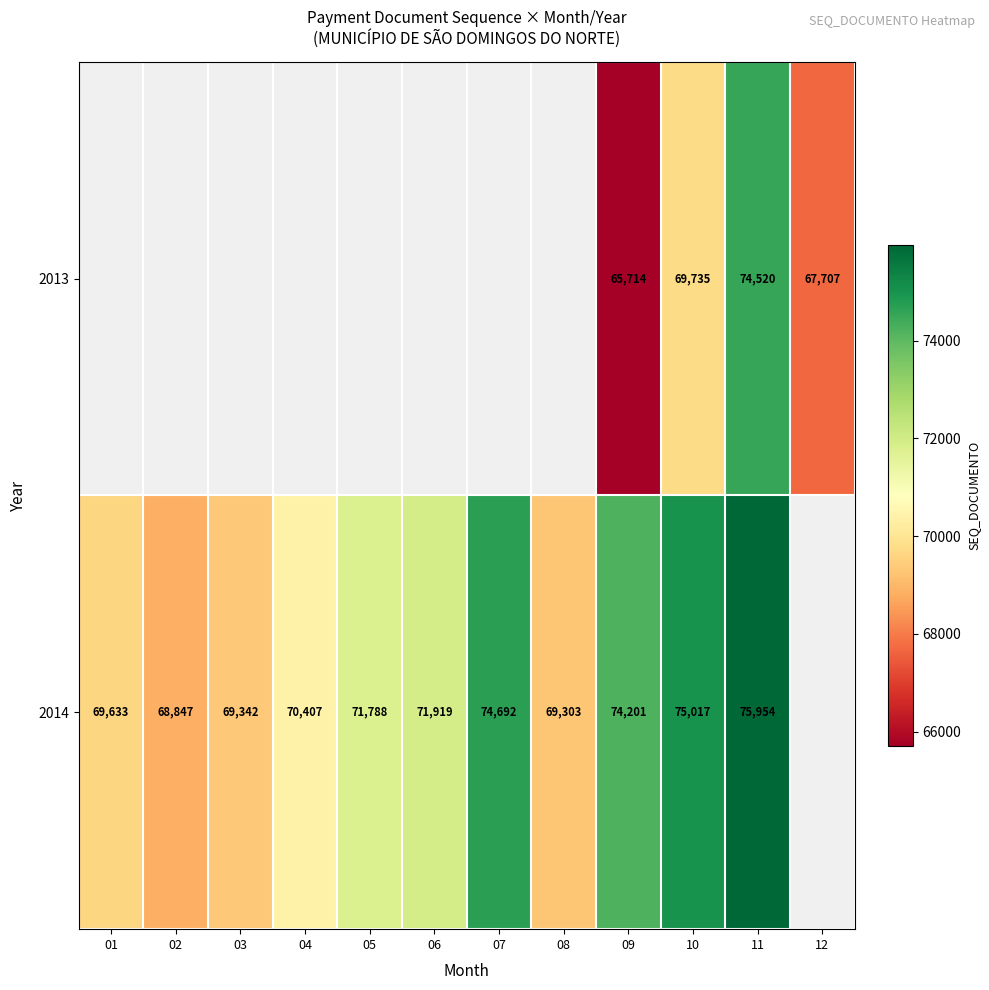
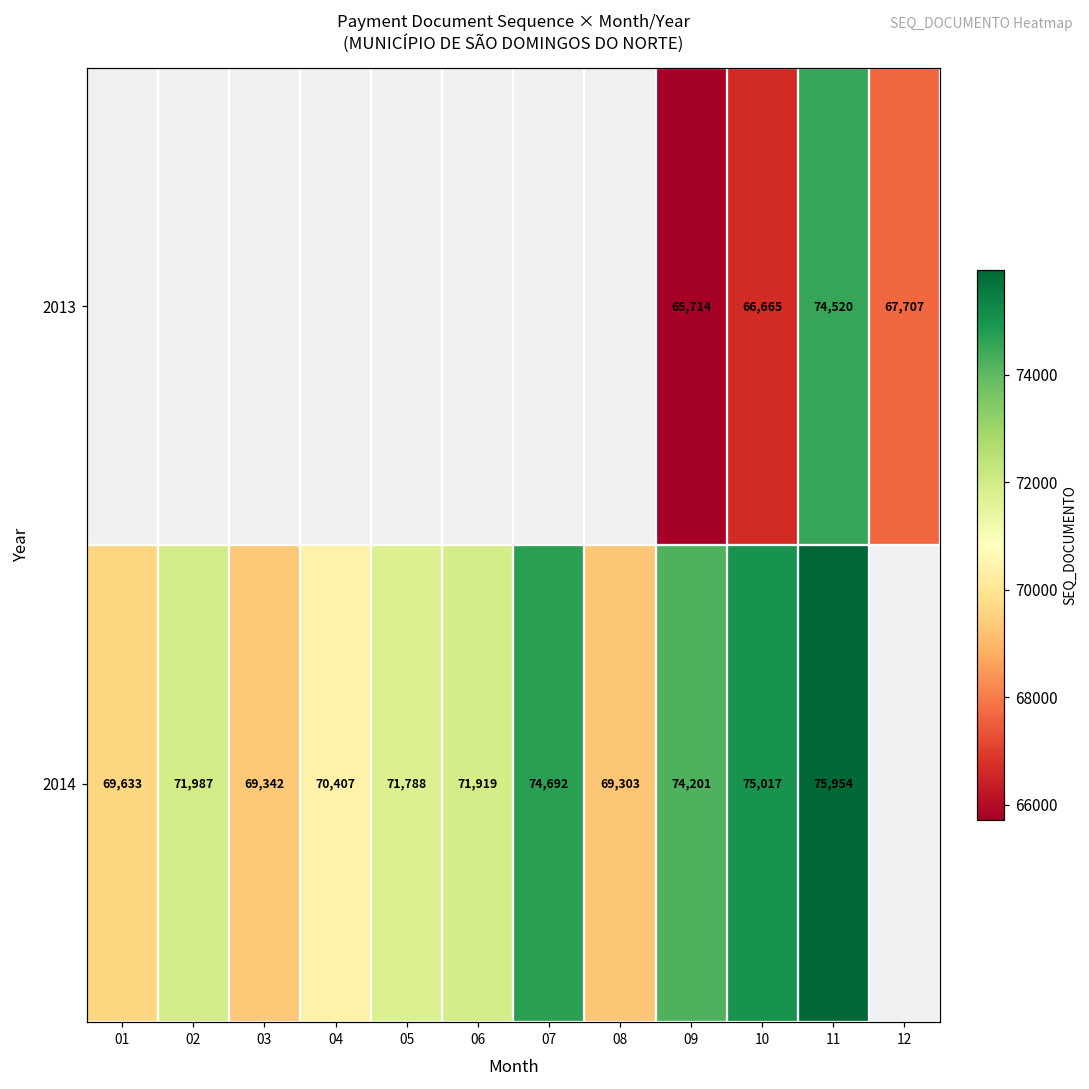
2013, 10: 69,735 -> 66,665
2014, 02: 68,847 -> 71,987
